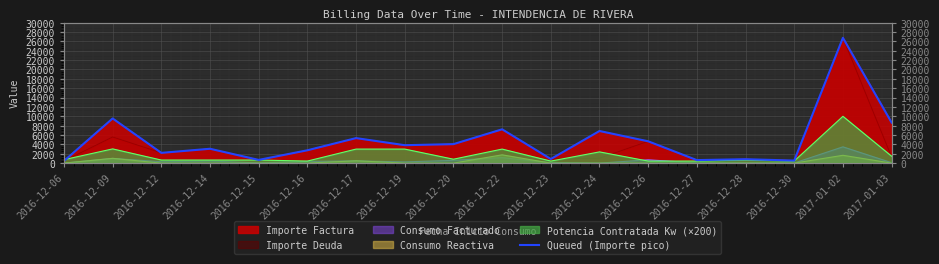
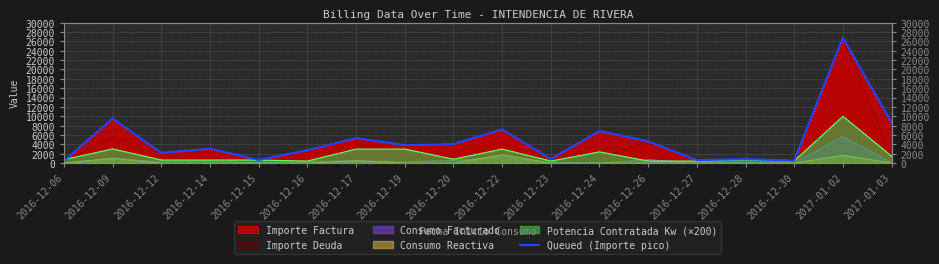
Consumo Facturado, 2017-01-02: 3000 -> 6000
